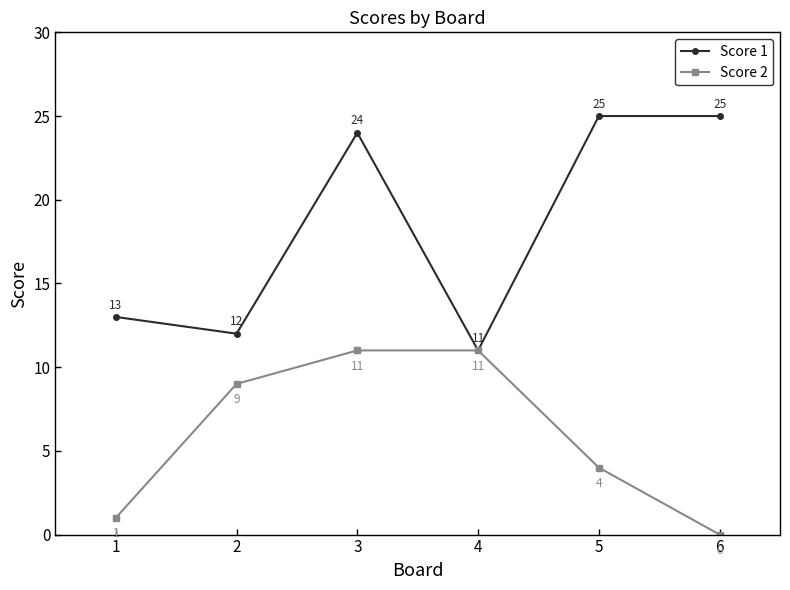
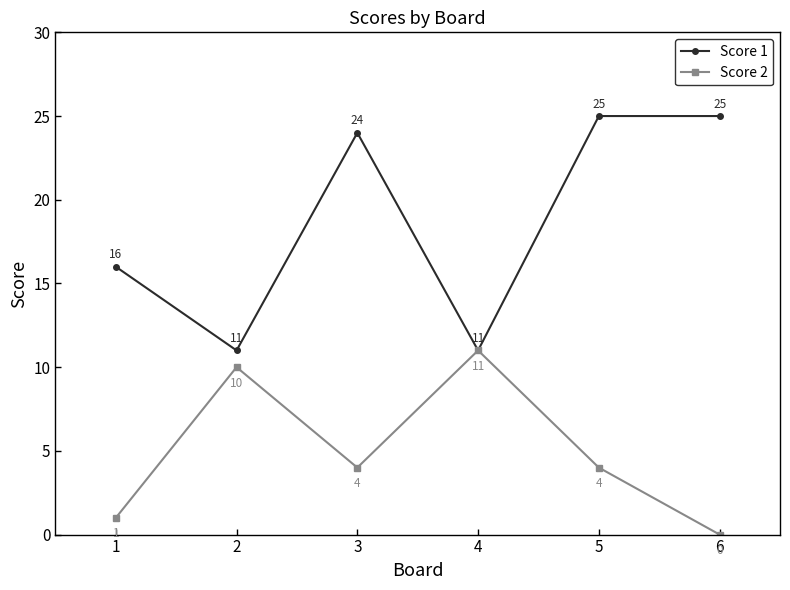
Score 1, 1: 13 -> 16
Score 1, 2: 12 -> 11
Score 2, 2: 9 -> 10
Score 2, 3: 11 -> 4
